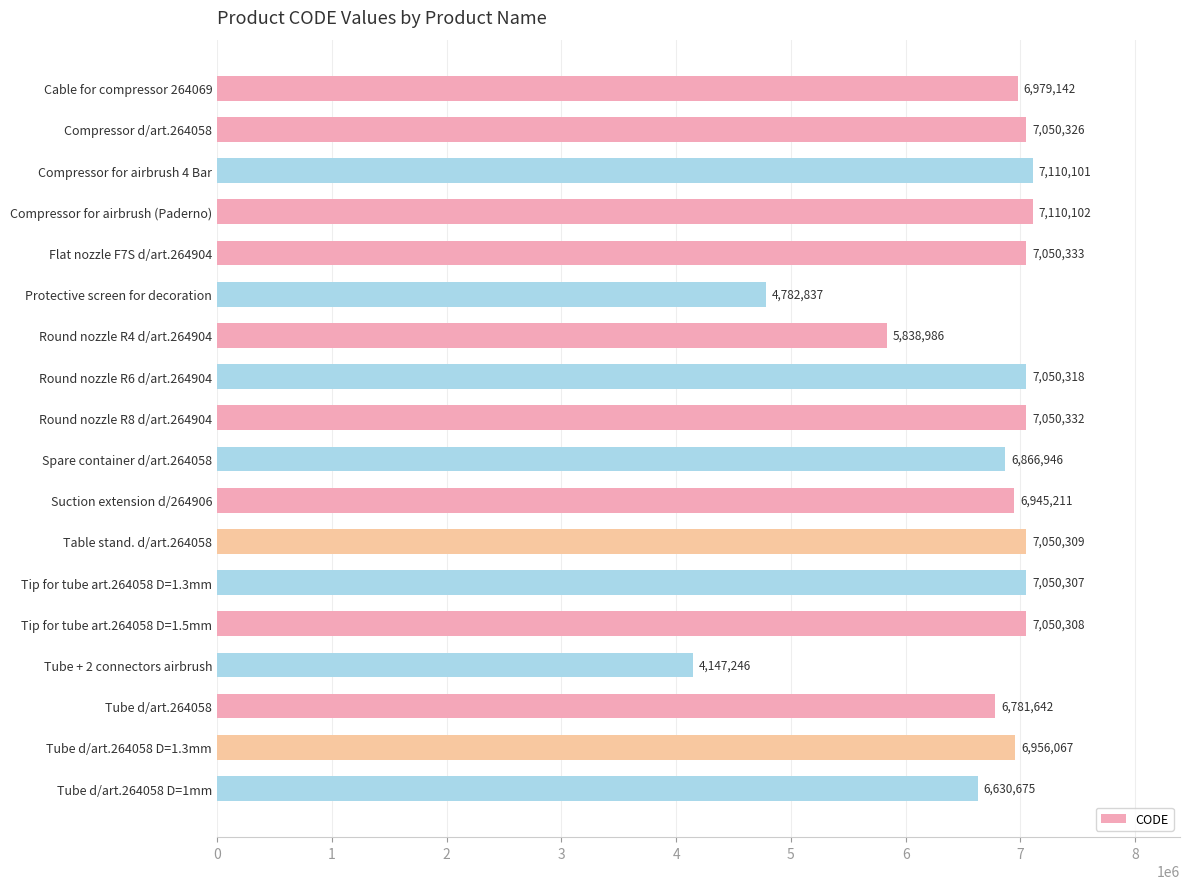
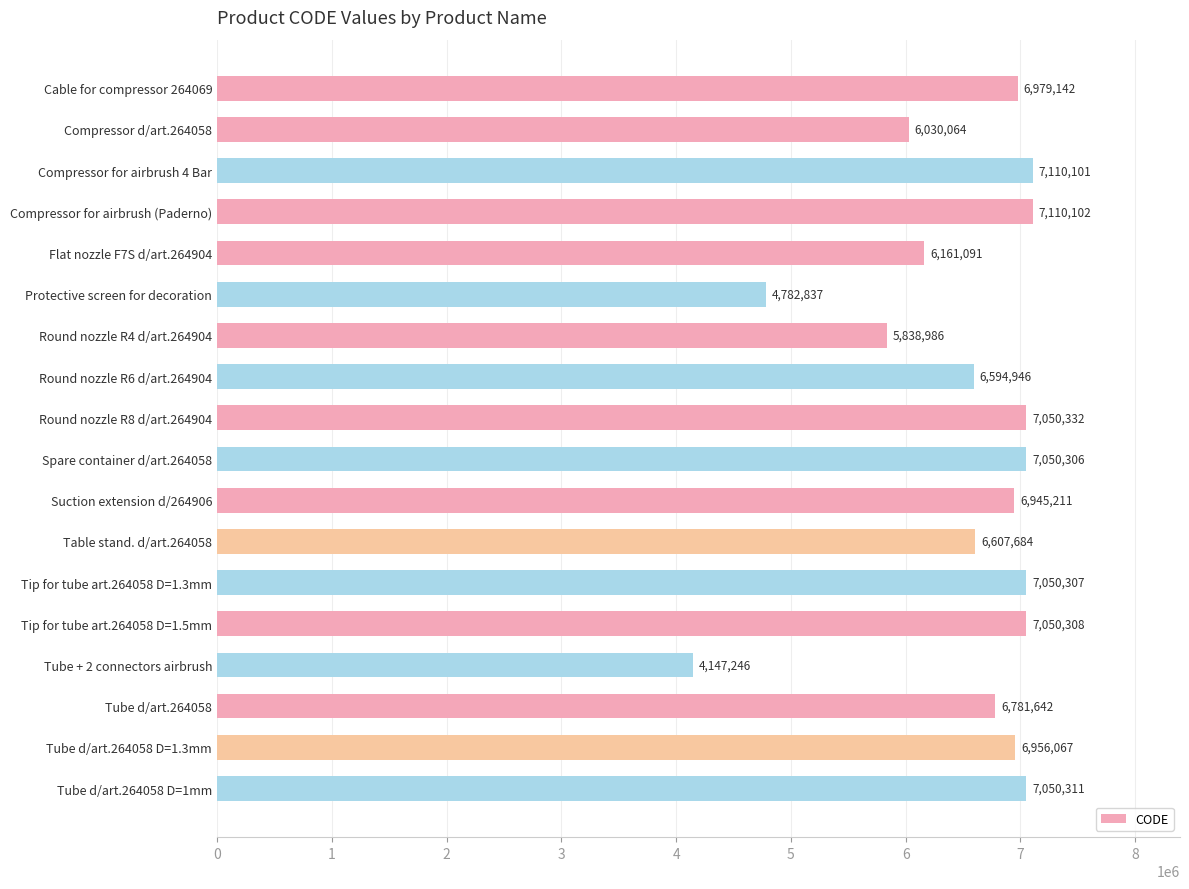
Compressor d/art.264058: 7,050,326 -> 6,030,064
Flat nozzle F7S d/art.264904: 7,050,333 -> 6,161,091
Round nozzle R6 d/art.264904: 7,050,318 -> 6,594,946
Spare container d/art.264058: 6,866,946 -> 7,050,306
Table stand. d/art.264058: 7,050,309 -> 6,607,684
Tube d/art.264058 D=1mm: 6,630,675 -> 7,050,311
